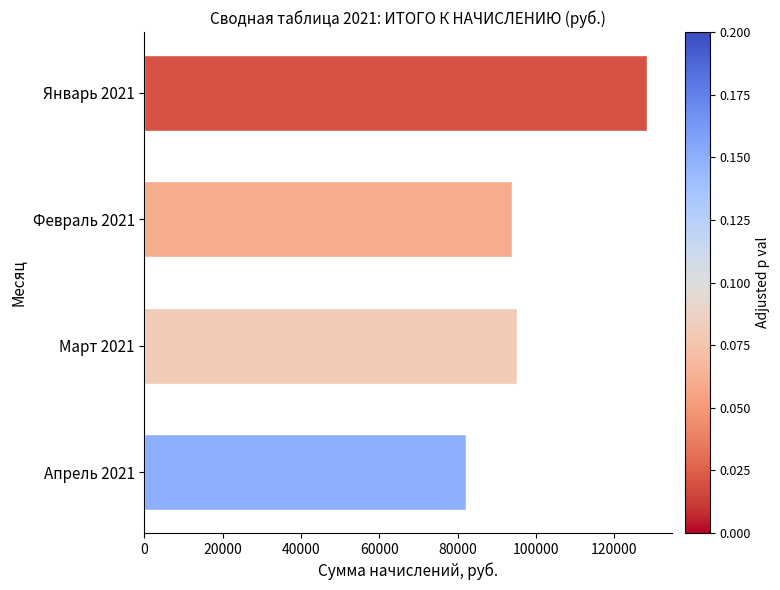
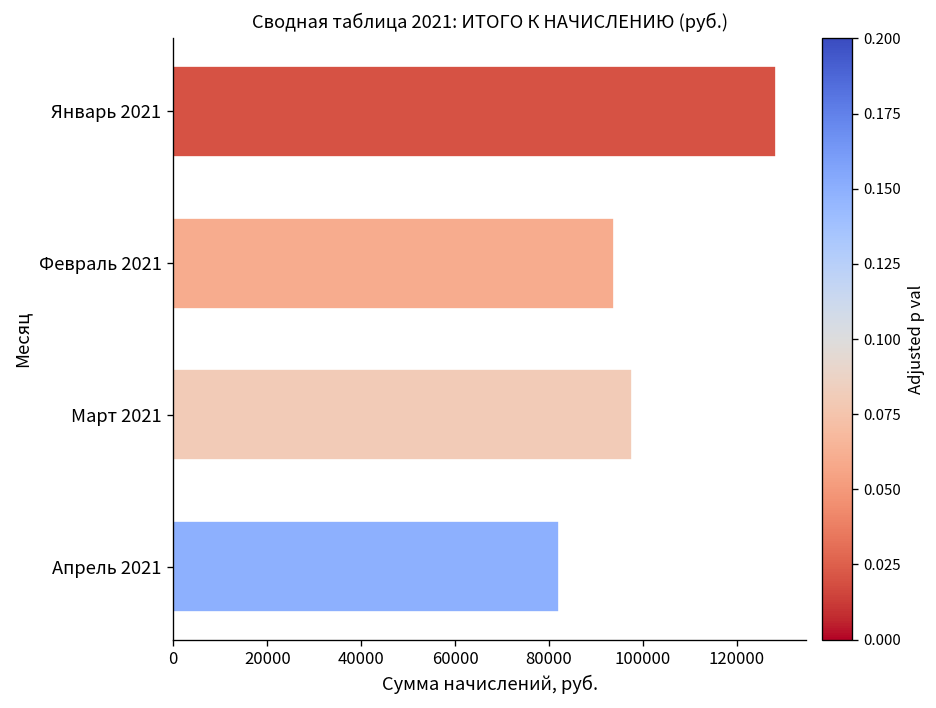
Март 2021: 95000 -> 98000
